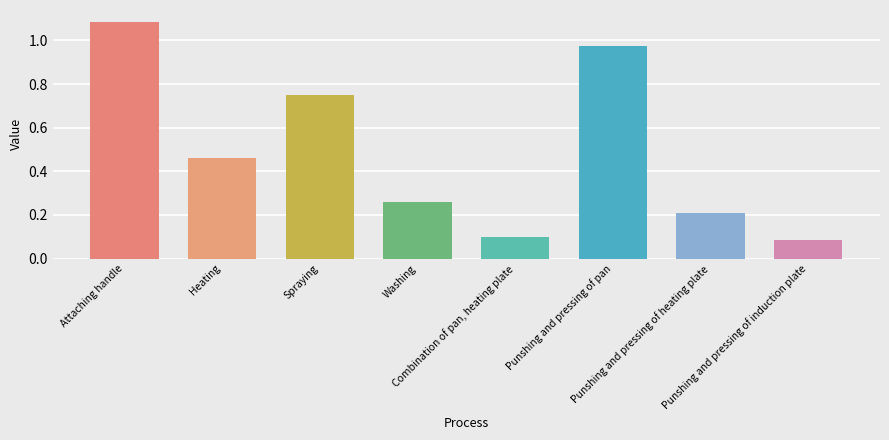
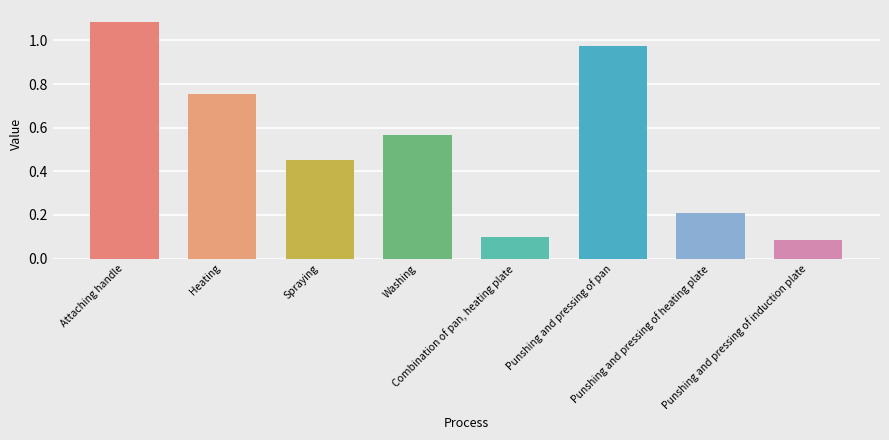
Heating: 0.46 -> 0.76
Spraying: 0.75 -> 0.45
Washing: 0.26 -> 0.57
